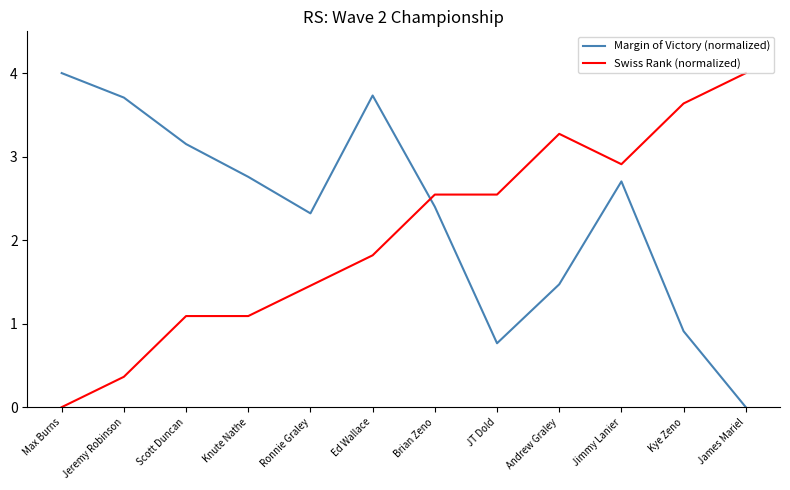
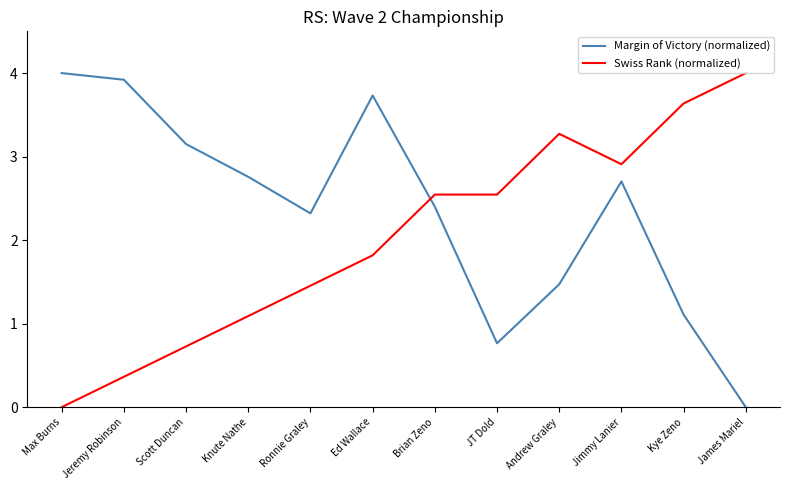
Margin of Victory (normalized), Jeremy Robinson: 3.7 -> 3.9
Swiss Rank (normalized), Scott Duncan: 1.1 -> 0.7
Margin of Victory (normalized), Kye Zeno: 0.9 -> 1.1
